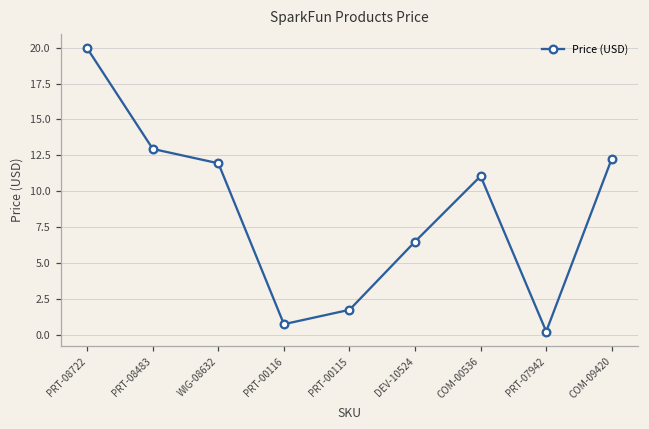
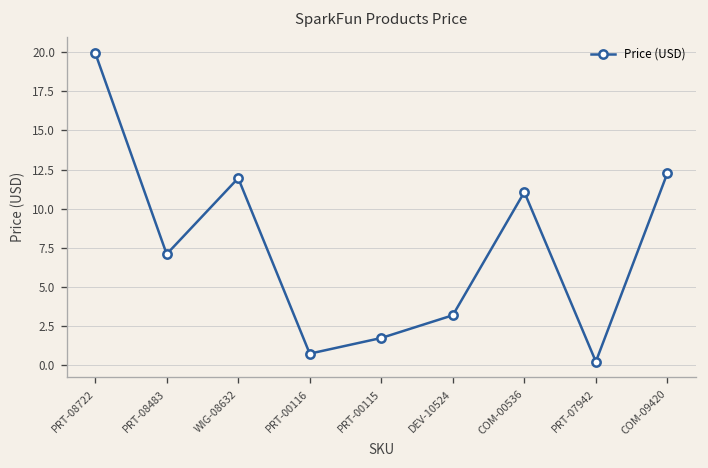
PRT-08483: 13.0 -> 7.1
DEV-10524: 6.5 -> 3.2
